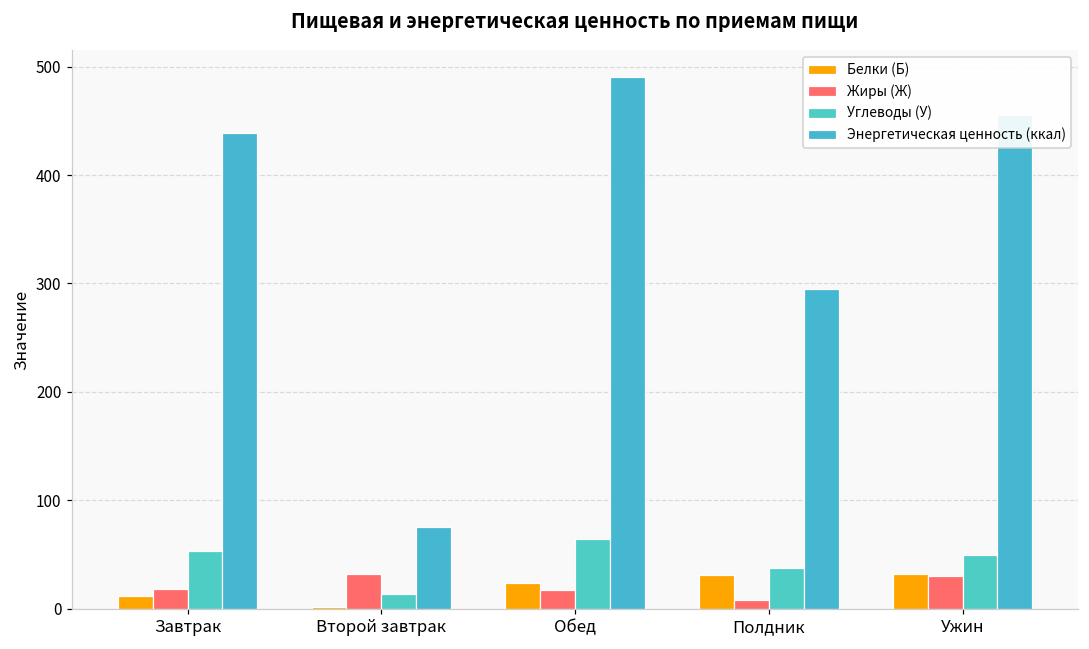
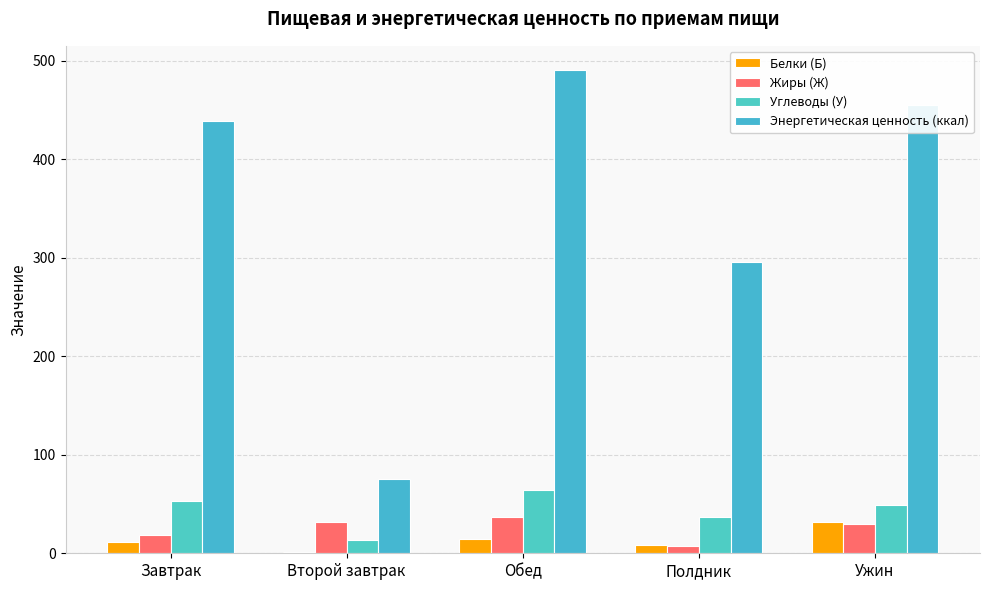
Белки (Б), Обед: 20 -> 10
Жиры (Ж), Обед: 20 -> 40
Белки (Б), Полдник: 30 -> 10
